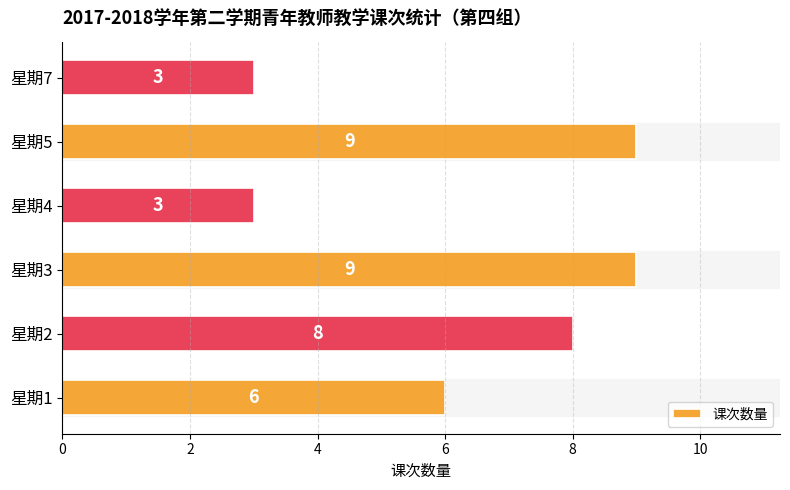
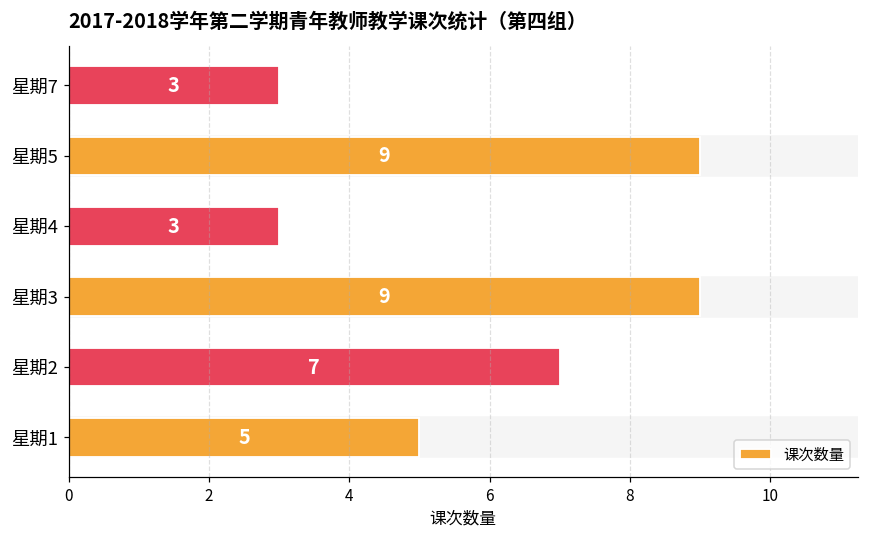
星期2: 8 -> 7
星期1: 6 -> 5
